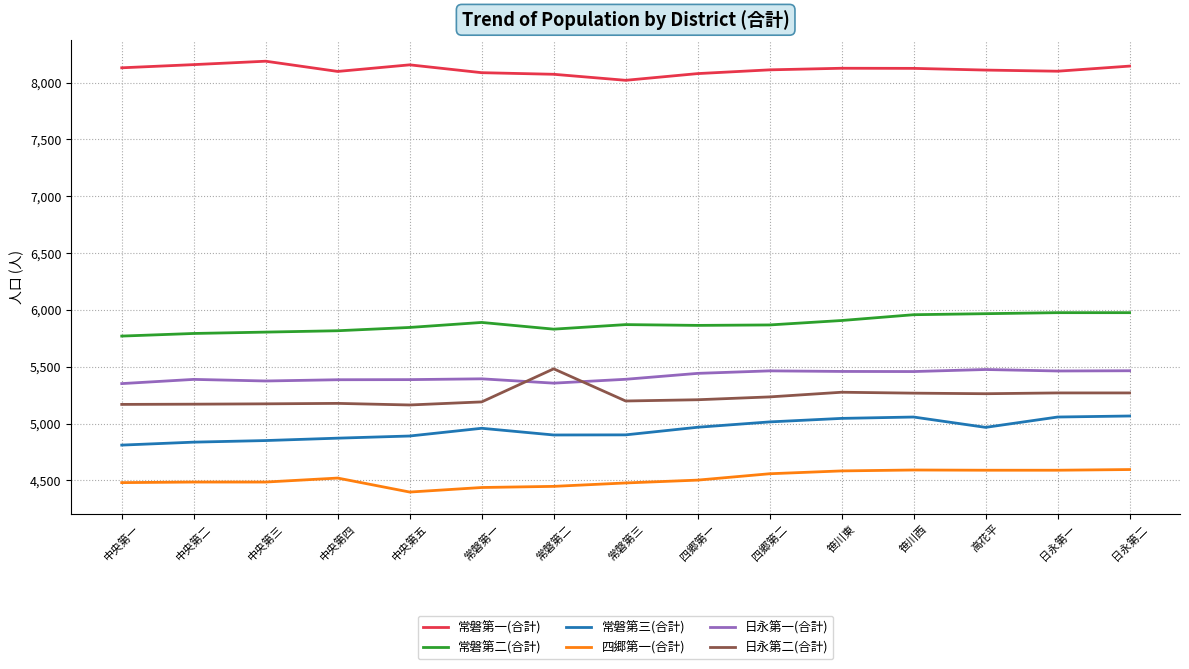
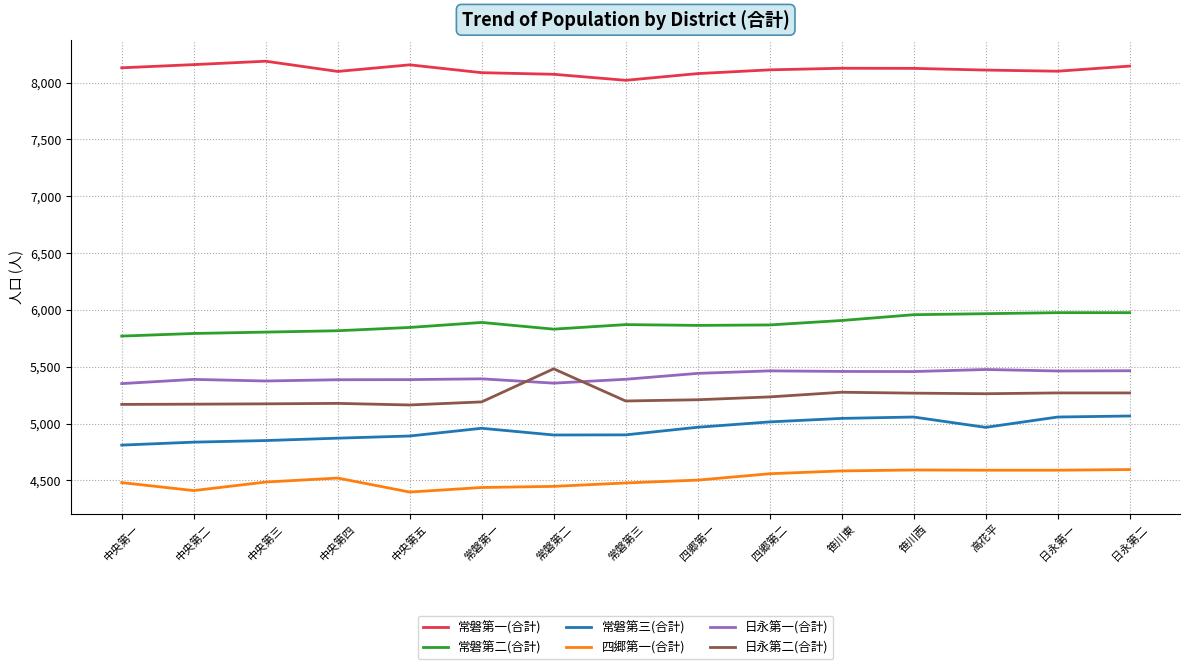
四郷第一(合計), 中央第二: 4,490 -> 4,410
